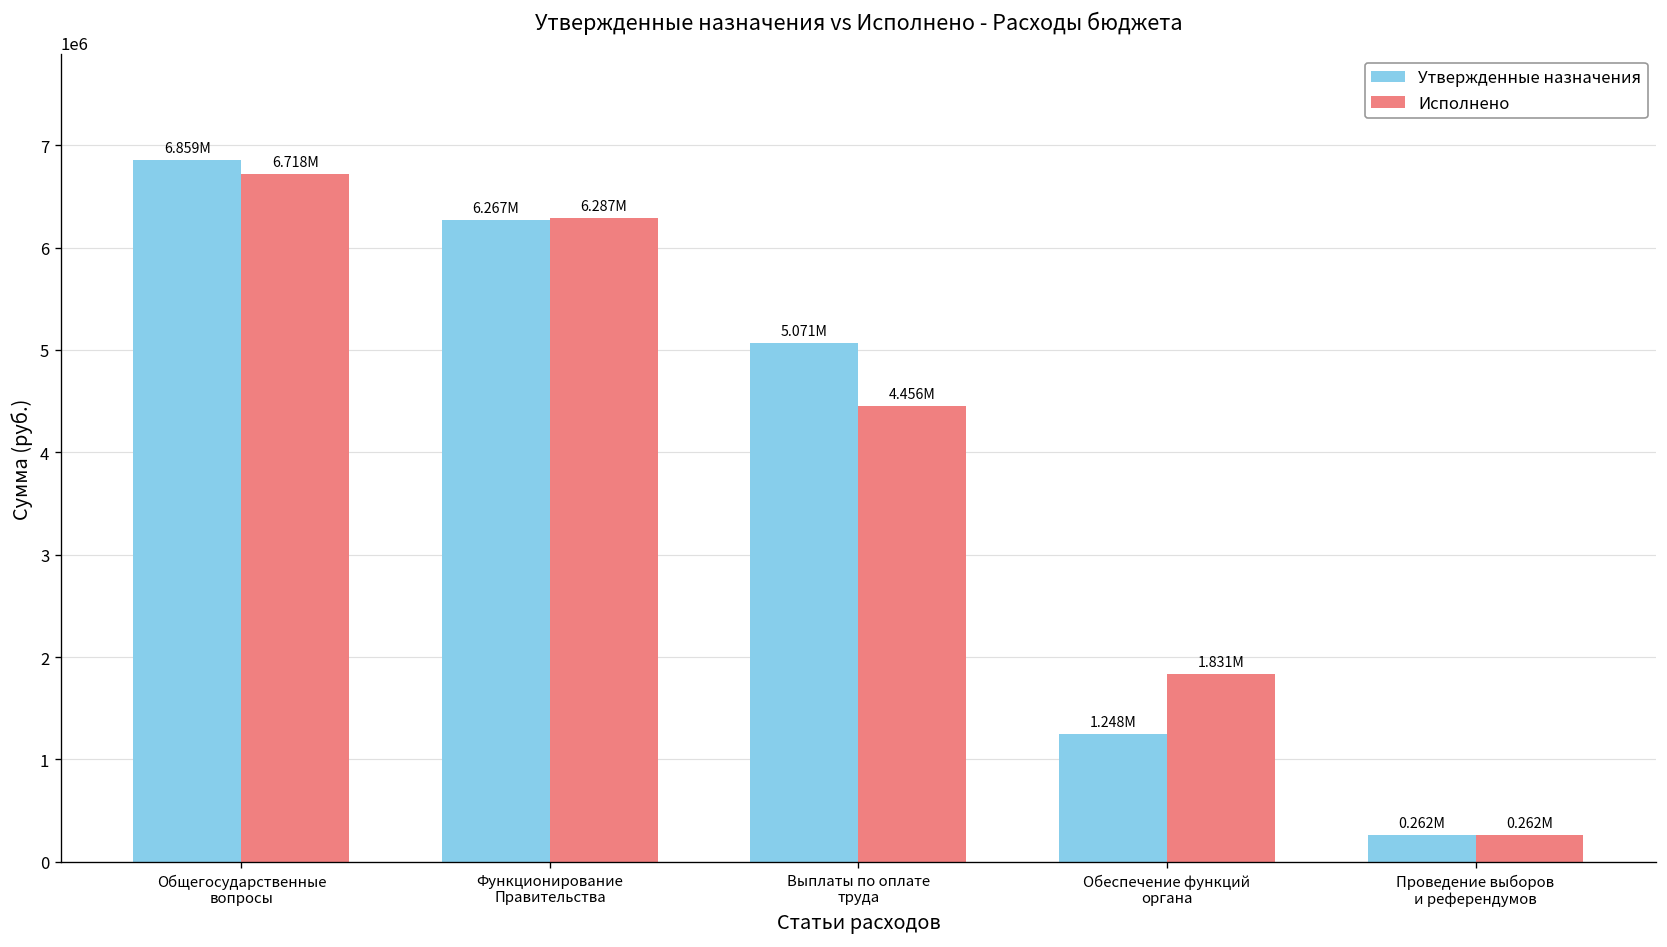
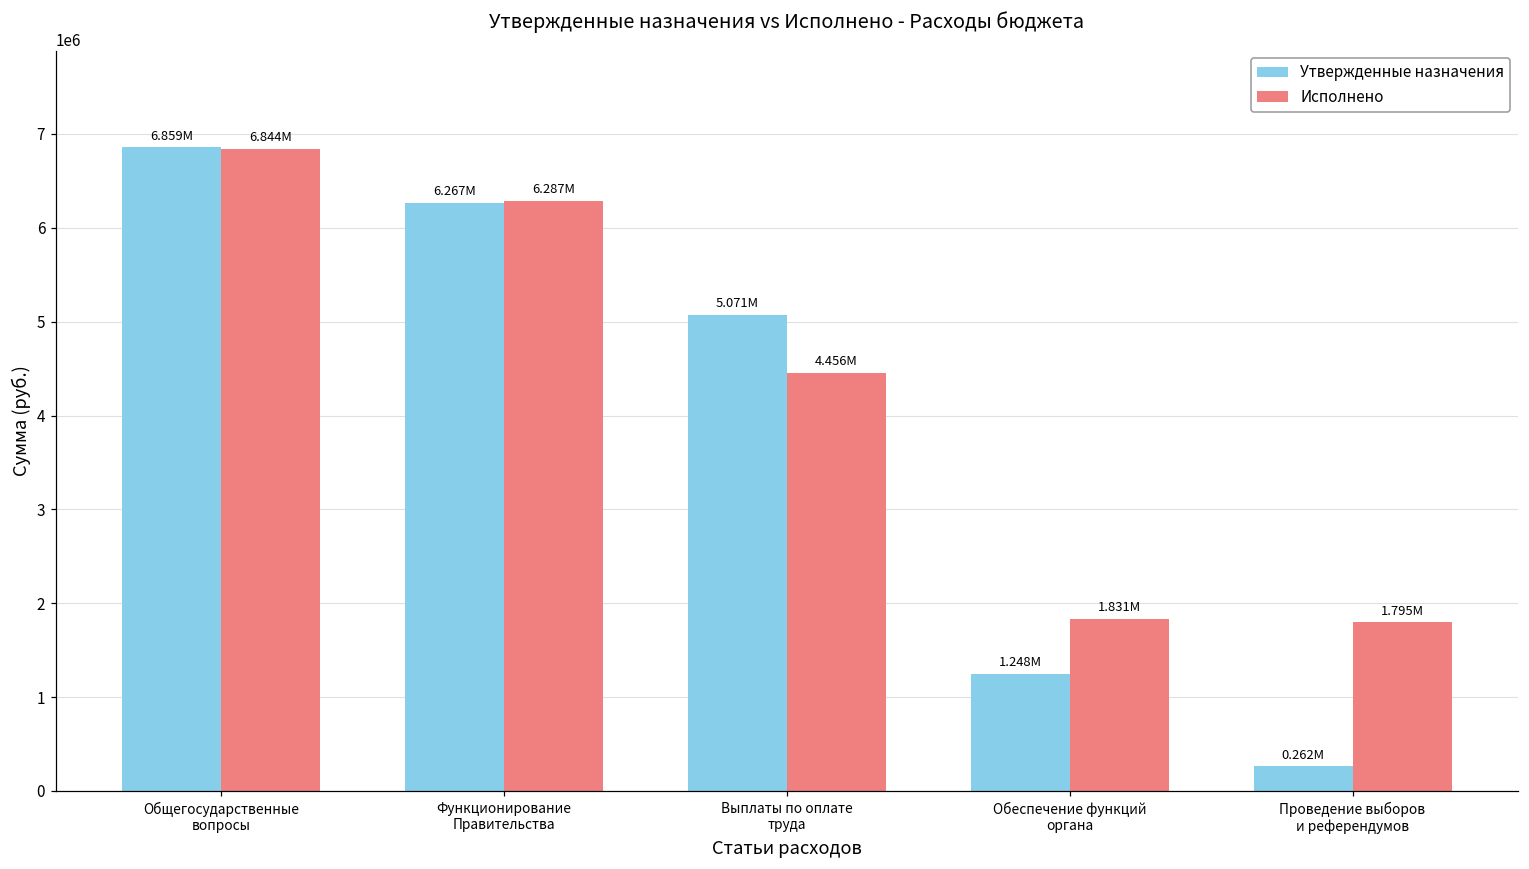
Исполнено, Общегосударственные вопросы: 6.718M -> 6.844M
Исполнено, Проведение выборов и референдумов: 0.262M -> 1.795M
